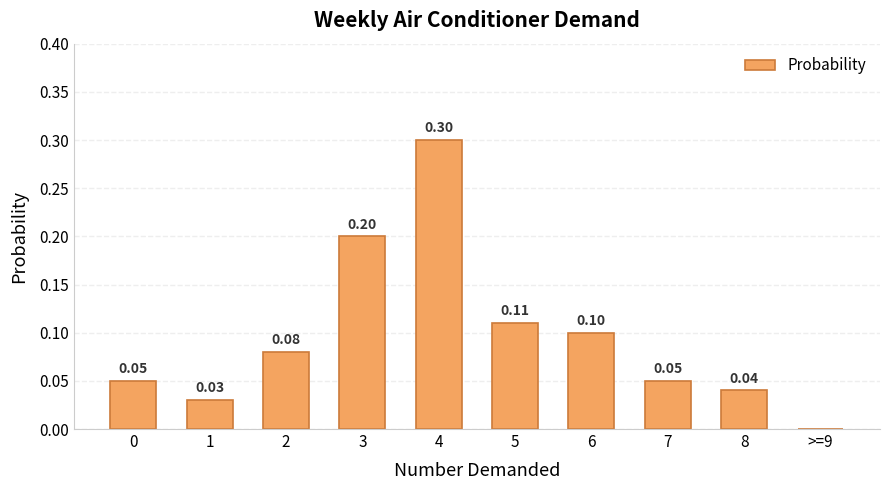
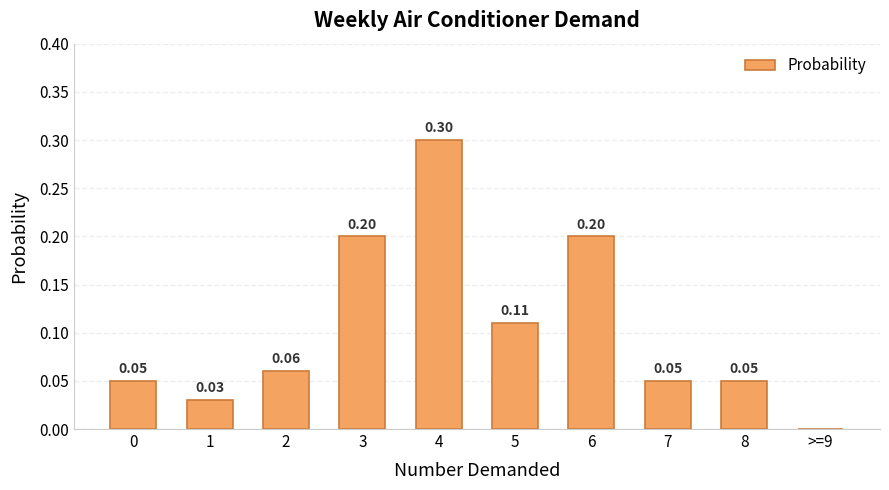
2: 0.08 -> 0.06
6: 0.10 -> 0.20
8: 0.04 -> 0.05
